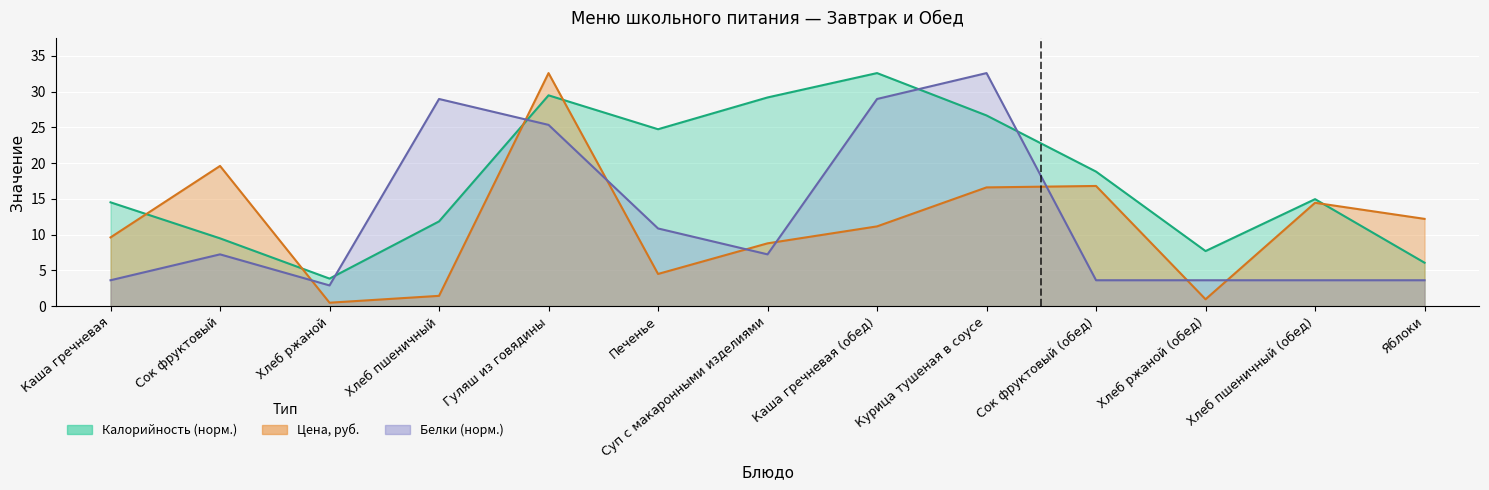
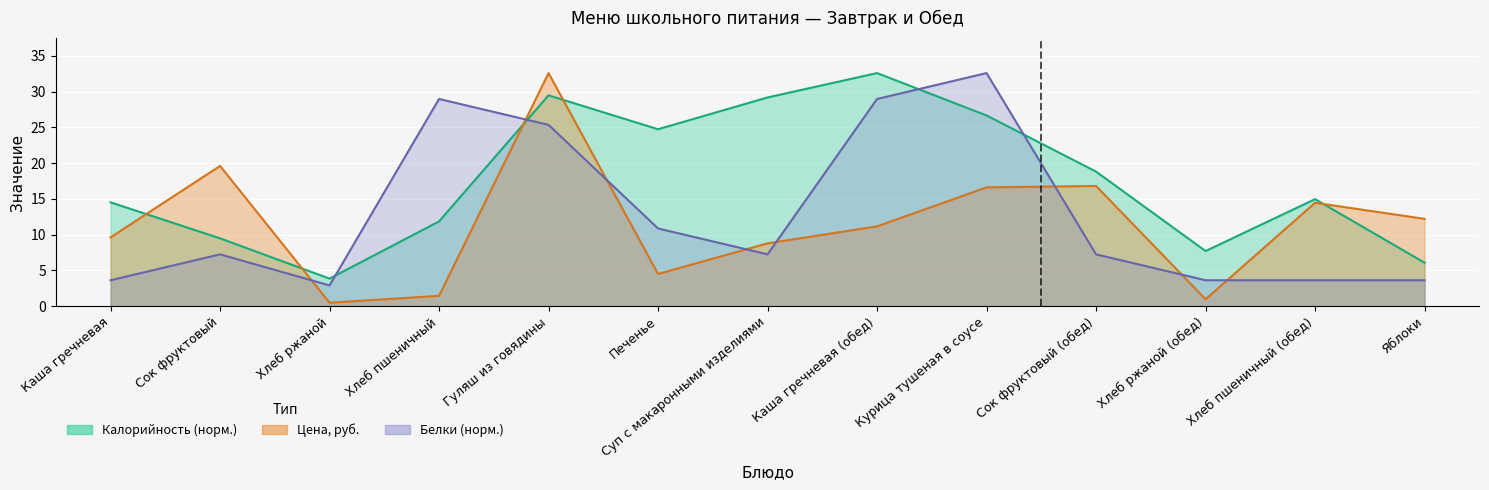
Белки (норм.), Сок фруктовый (обед): 4 -> 7
